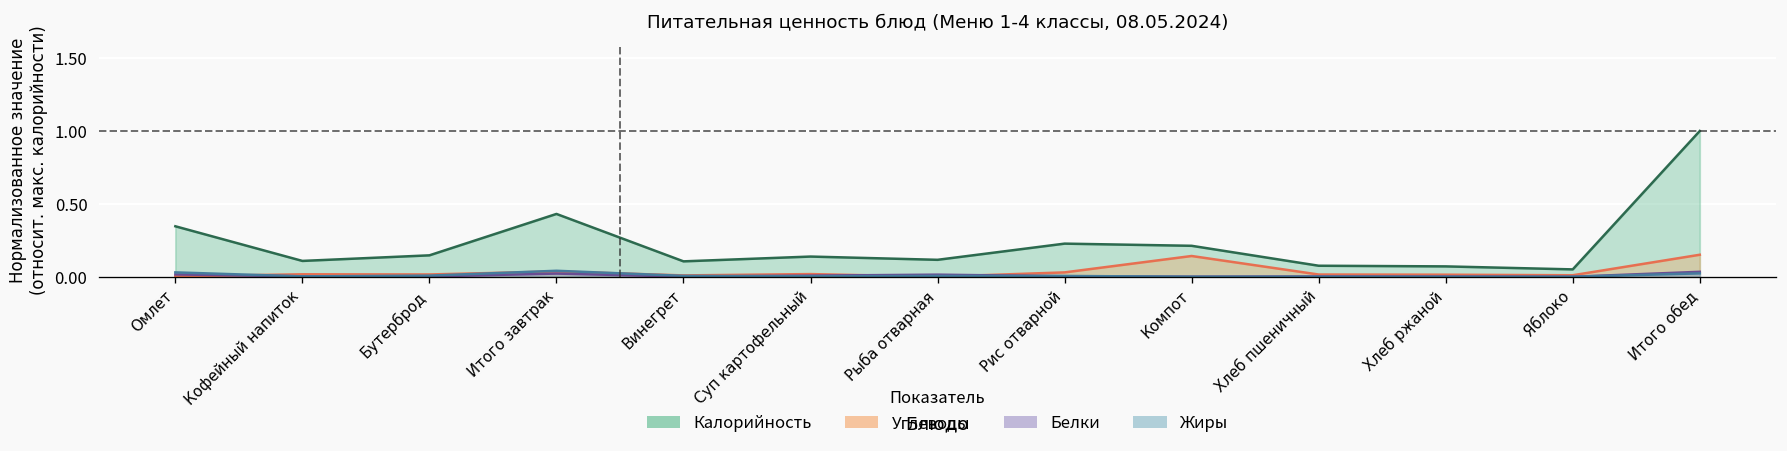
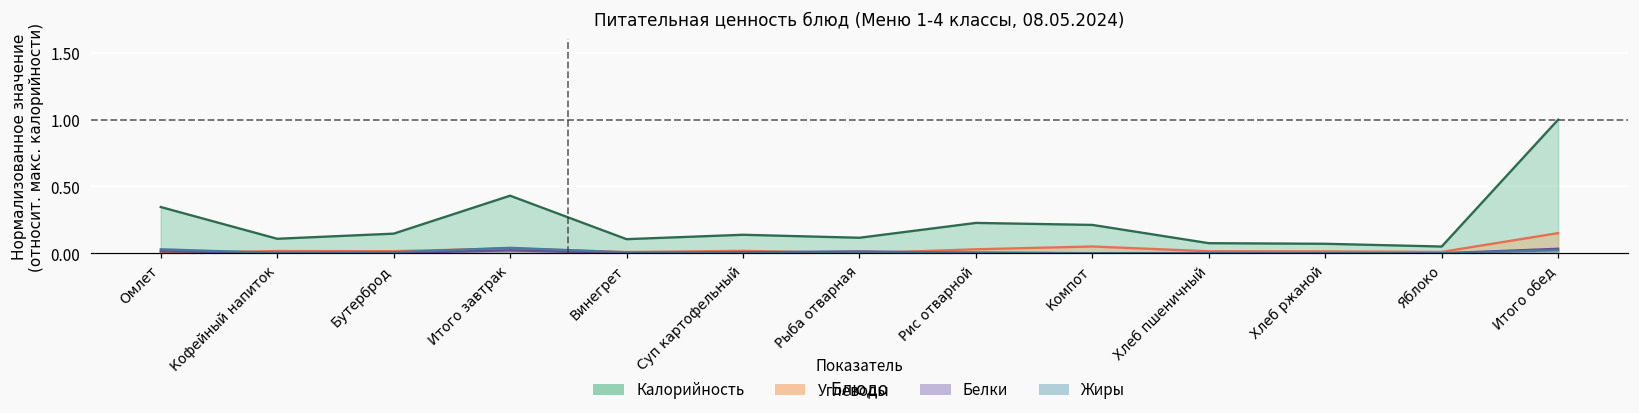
Углеводы, Компот: 0.14 -> 0.05
